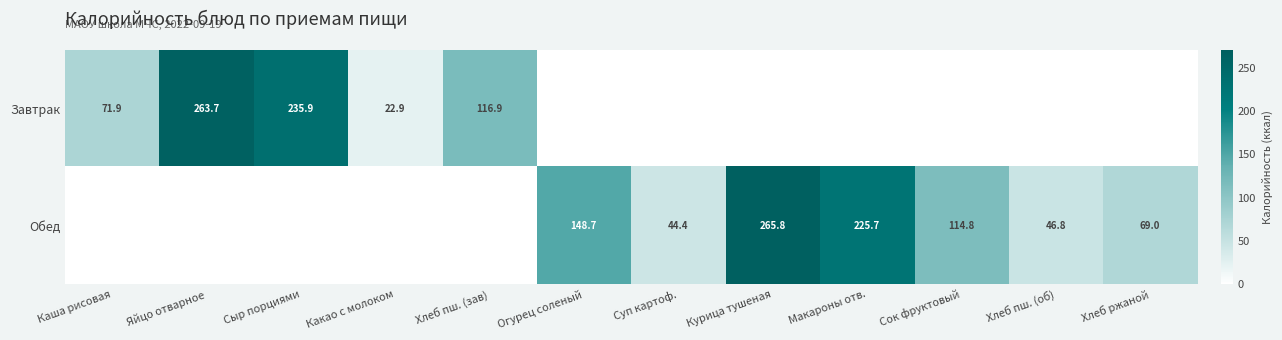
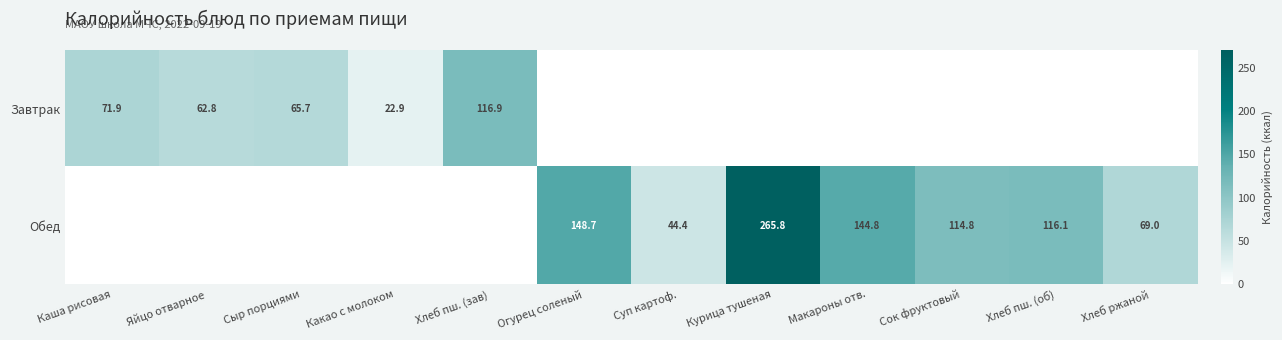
Завтрак, Яйцо отварное: 263.7 -> 62.8
Завтрак, Сыр порциями: 235.9 -> 65.7
Обед, Макароны отв.: 225.7 -> 144.8
Обед, Хлеб пш. (об): 46.8 -> 116.1
